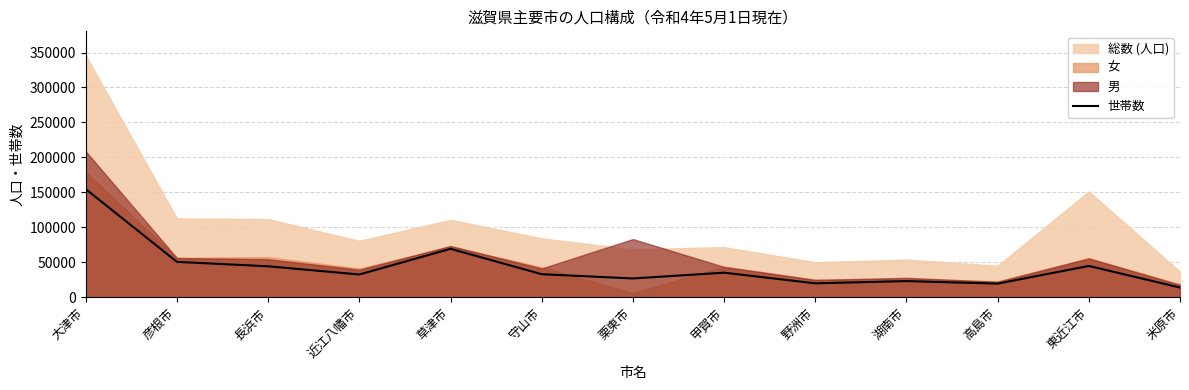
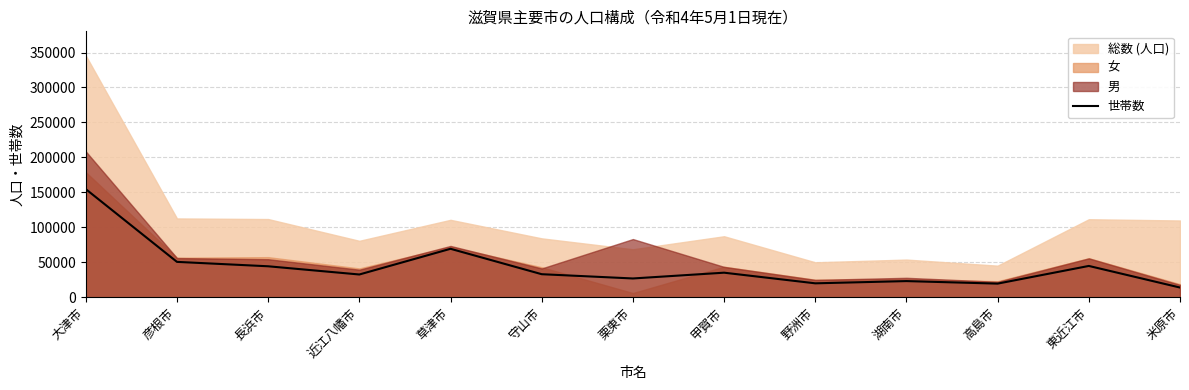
総数 (人口), 甲賀市: 70000 -> 90000
総数 (人口), 東近江市: 150000 -> 110000
総数 (人口), 米原市: 40000 -> 110000
